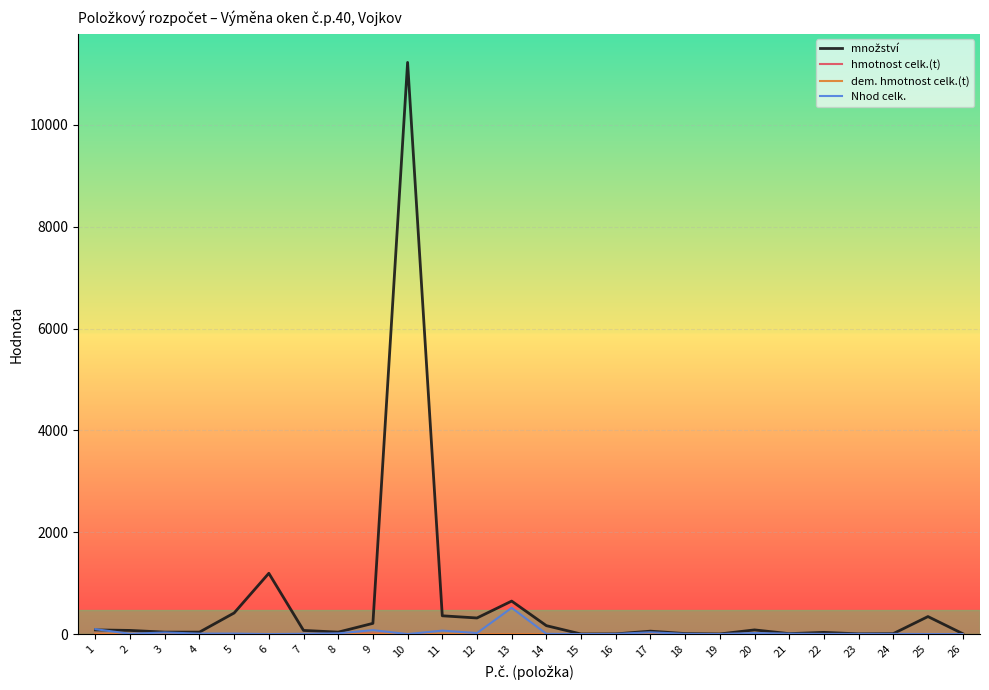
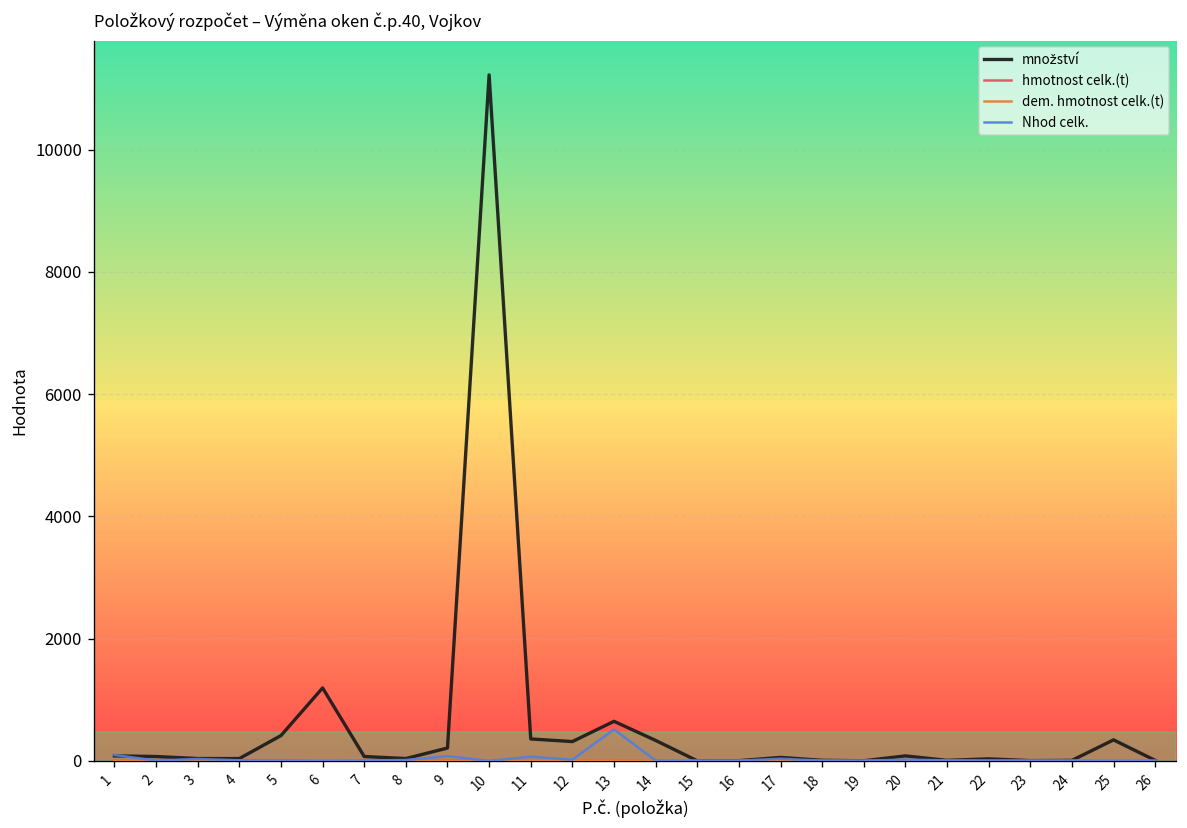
množství, 14: 200 -> 300
